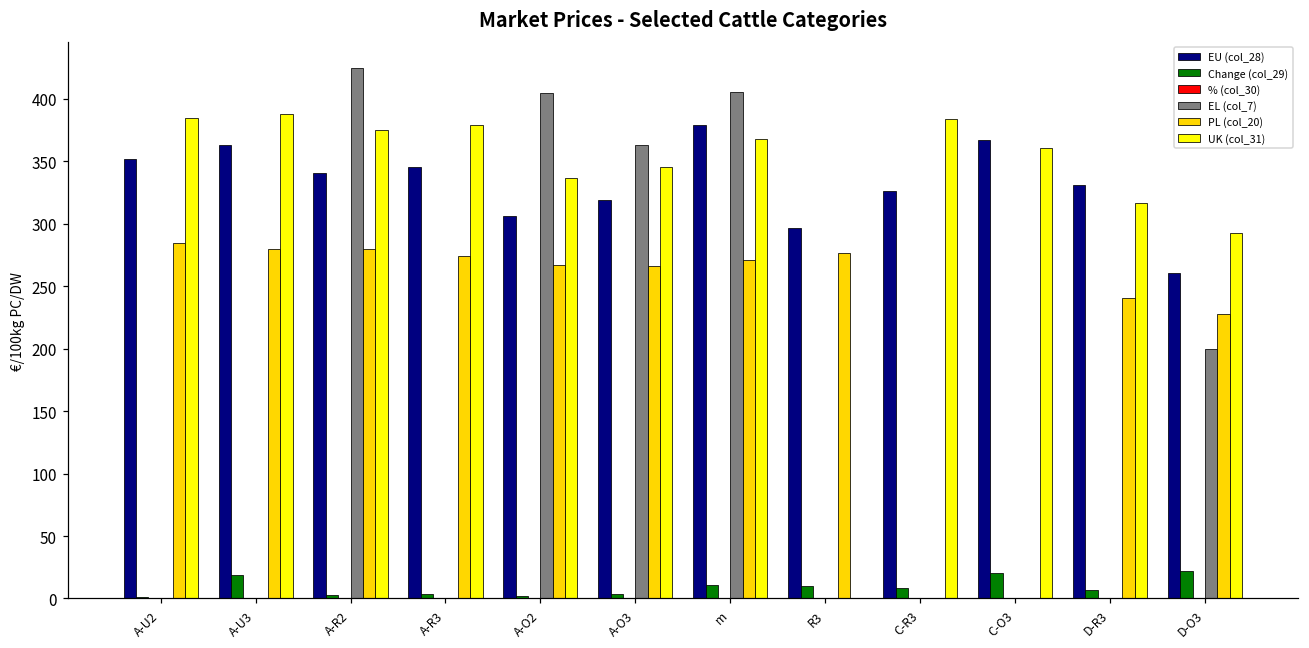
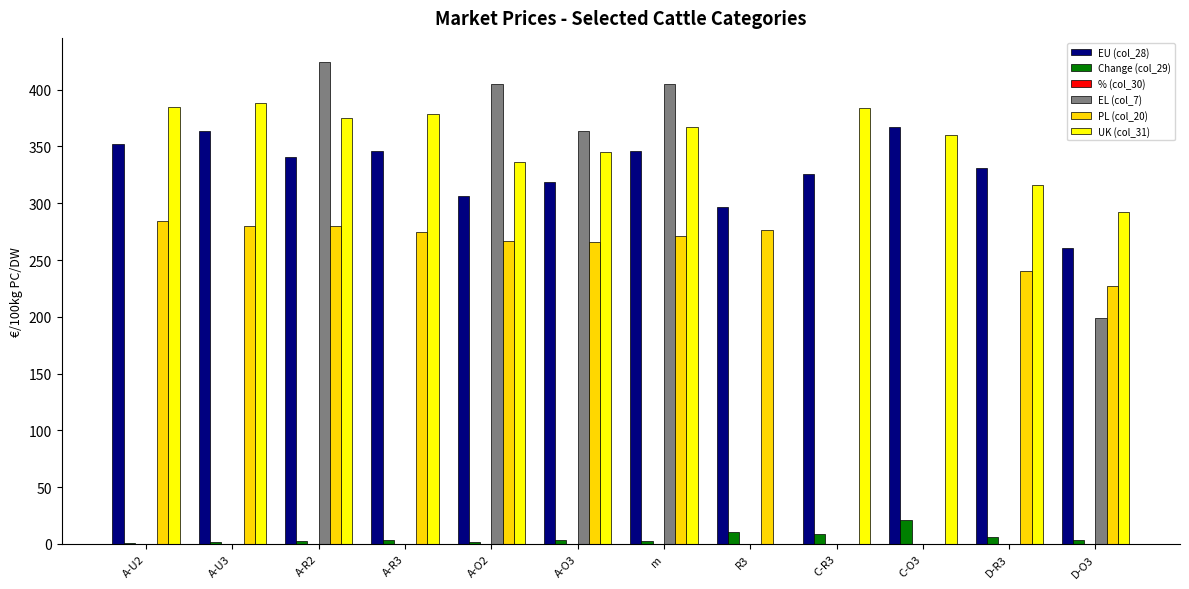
Change (col_29), A-U3: 19 -> 2
EU (col_28), m: 379 -> 346
Change (col_29), m: 11 -> 2
Change (col_29), D-O3: 22 -> 4
